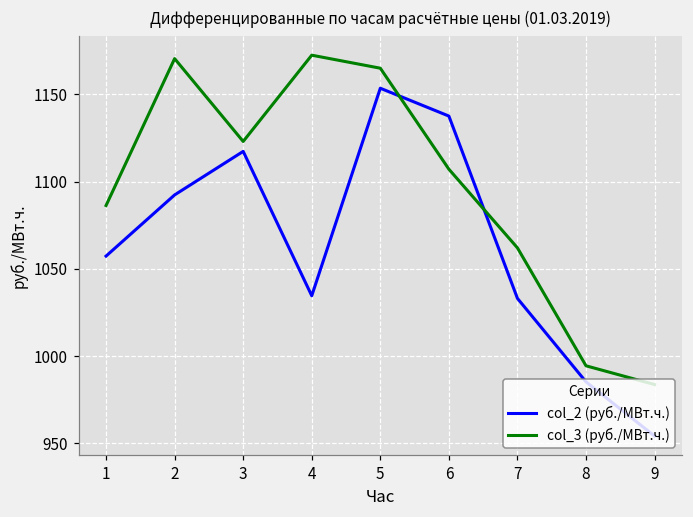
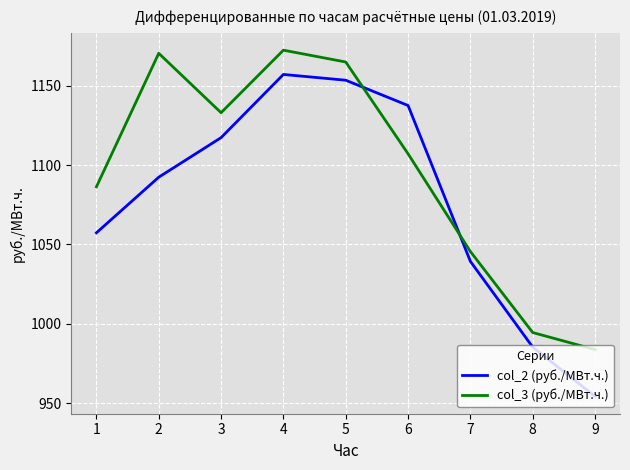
col_3 (руб./МВт.ч.), 3: 1123 -> 1133
col_2 (руб./МВт.ч.), 4: 1035 -> 1157
col_2 (руб./МВт.ч.), 7: 1033 -> 1039
col_3 (руб./МВт.ч.), 7: 1062 -> 1046
